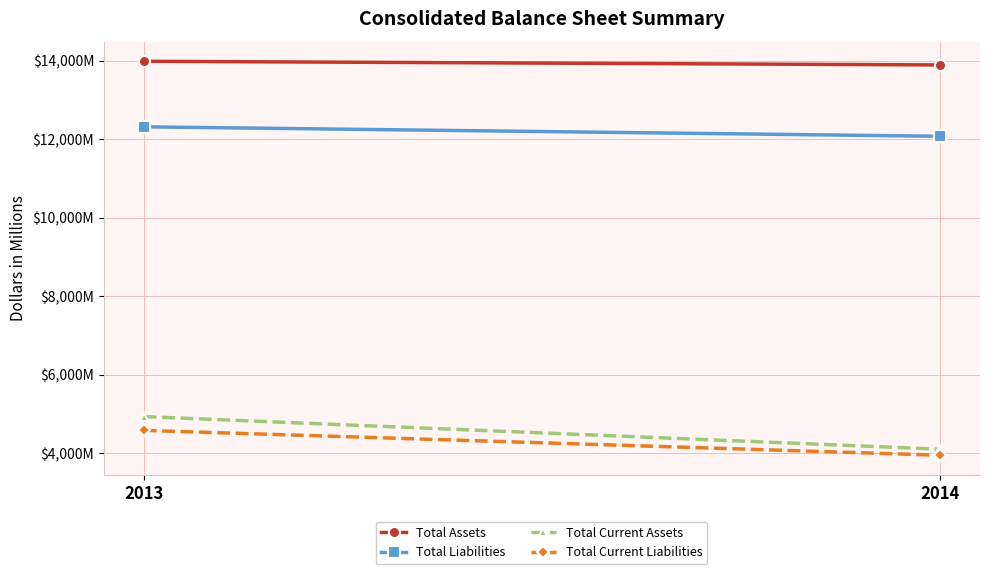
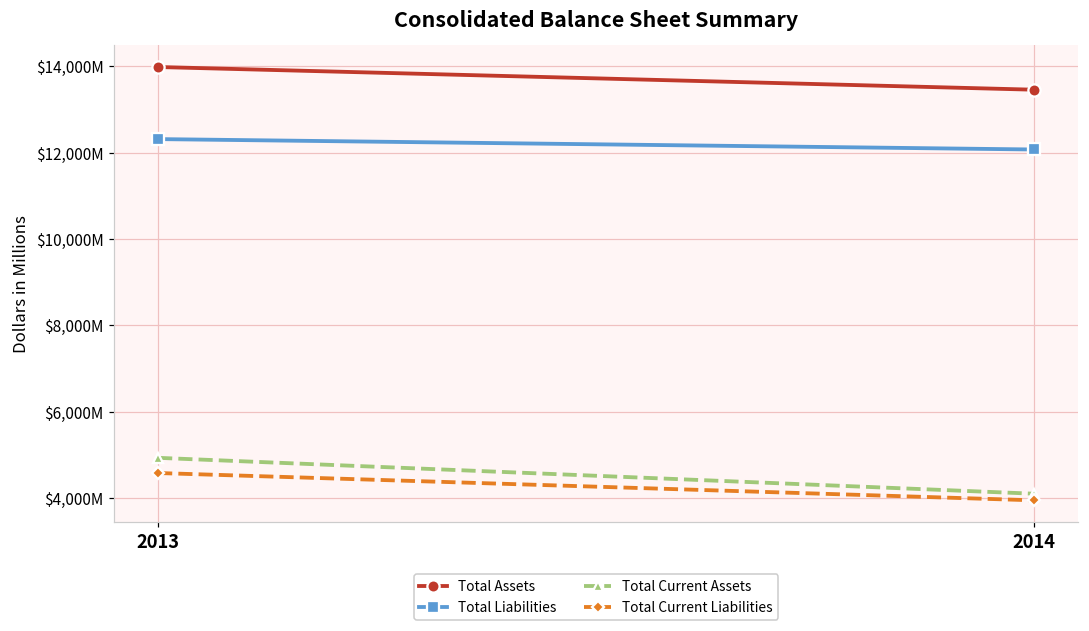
Total Assets, 2014: $13,900,000,000 -> $13,500,000,000
